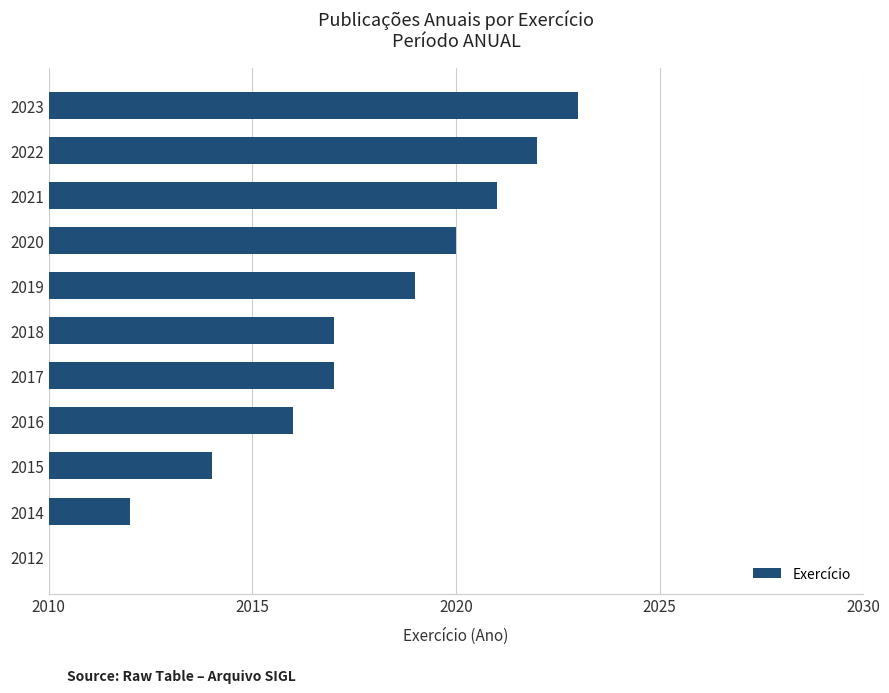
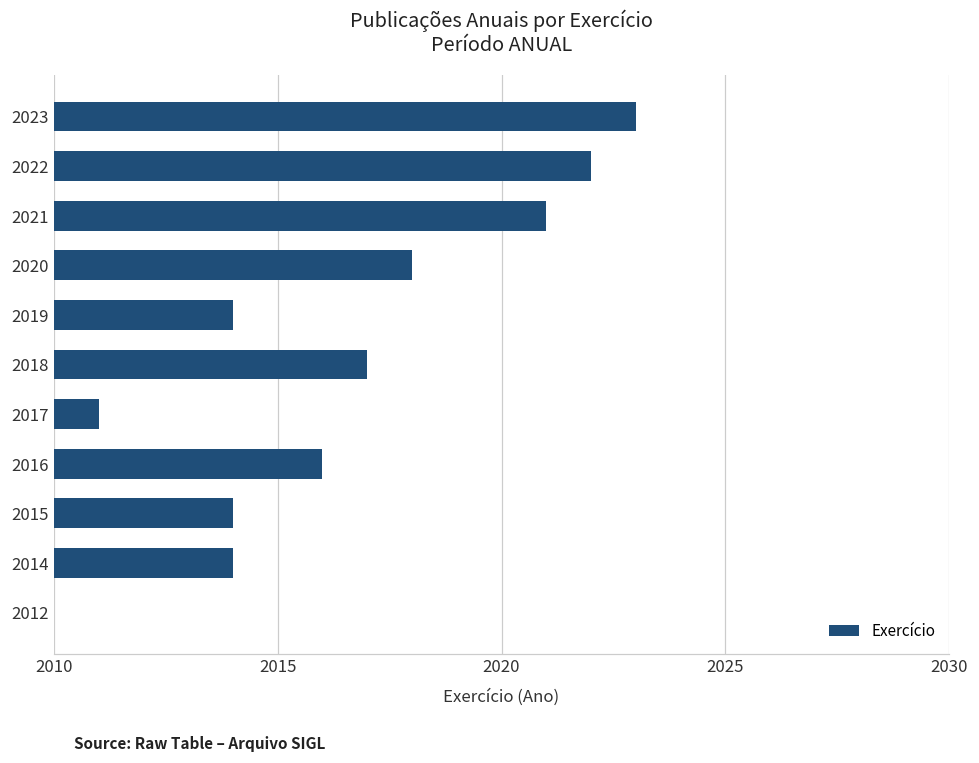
2020: 2020 -> 2018
2019: 2019 -> 2014
2017: 2017 -> 2011
2014: 2012 -> 2014
